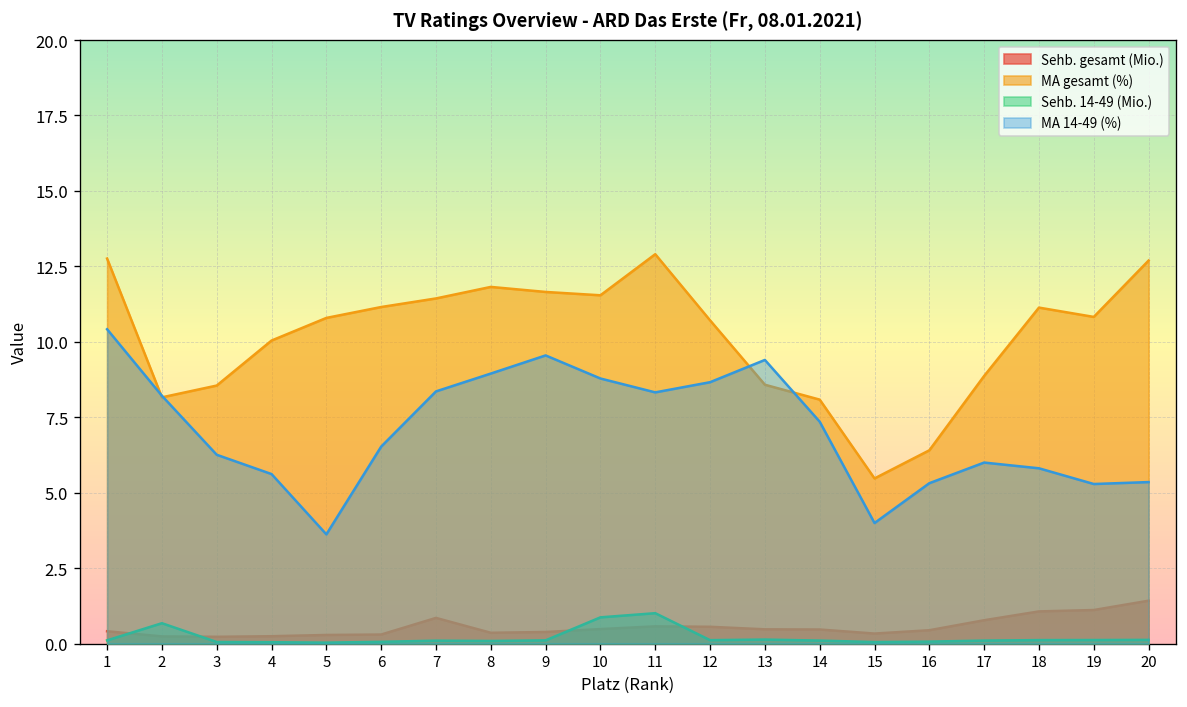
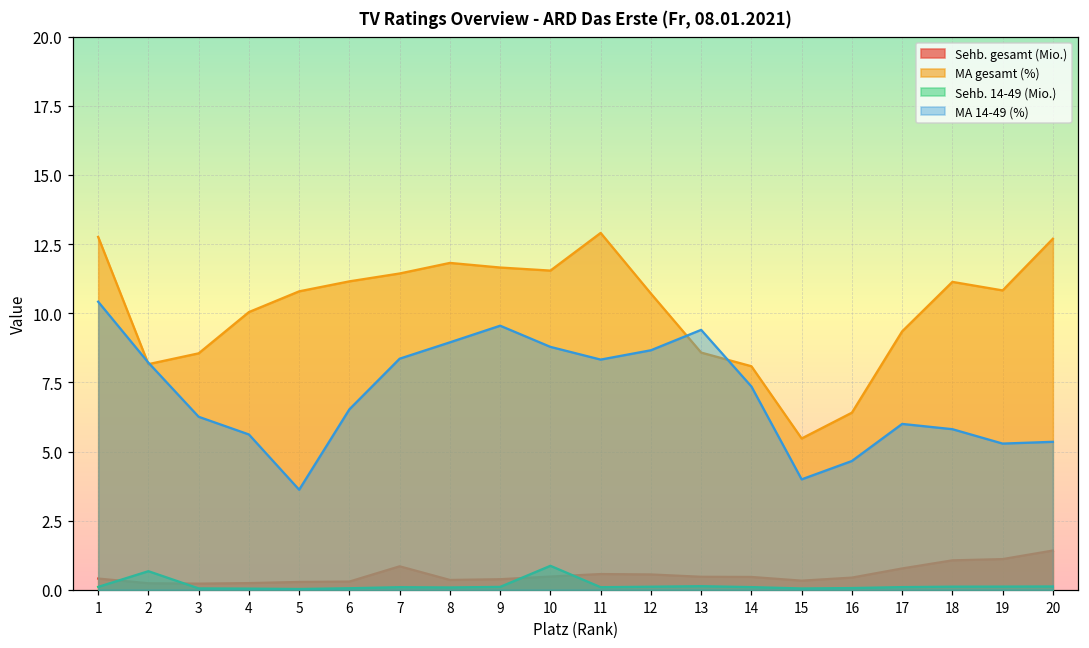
Sehb. 14-49 (Mio.), 11: 1.0 -> 0.1
MA 14-49 (%), 16: 5.3 -> 4.7
MA gesamt (%), 17: 8.9 -> 9.3
